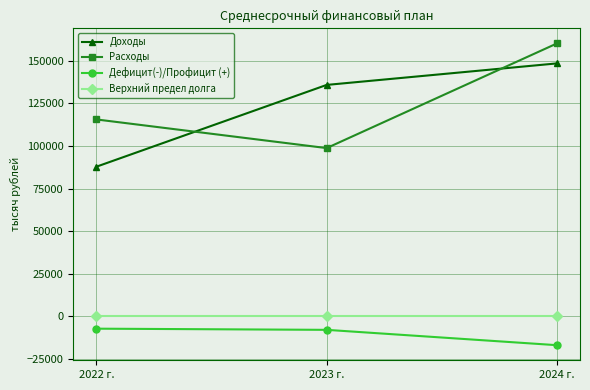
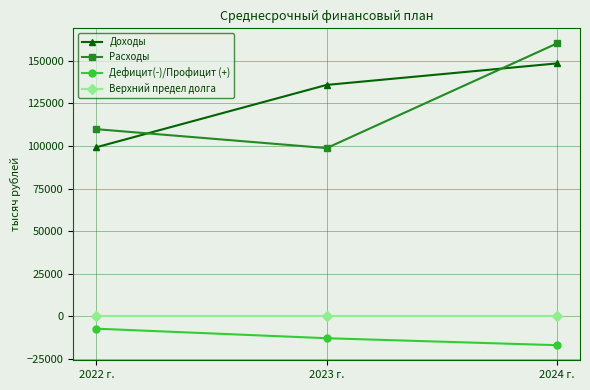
Доходы, 2022 г.: 88000 -> 99000
Расходы, 2022 г.: 116000 -> 110000
Дефицит(-)/Профицит (+), 2023 г.: -8000 -> -13000
